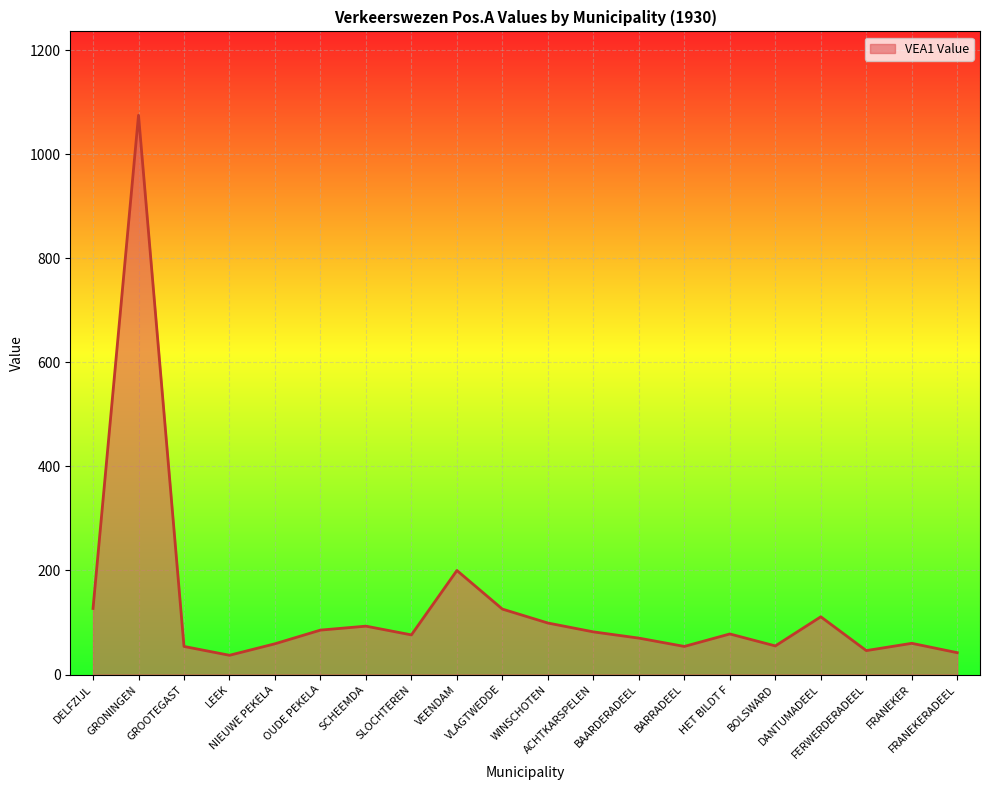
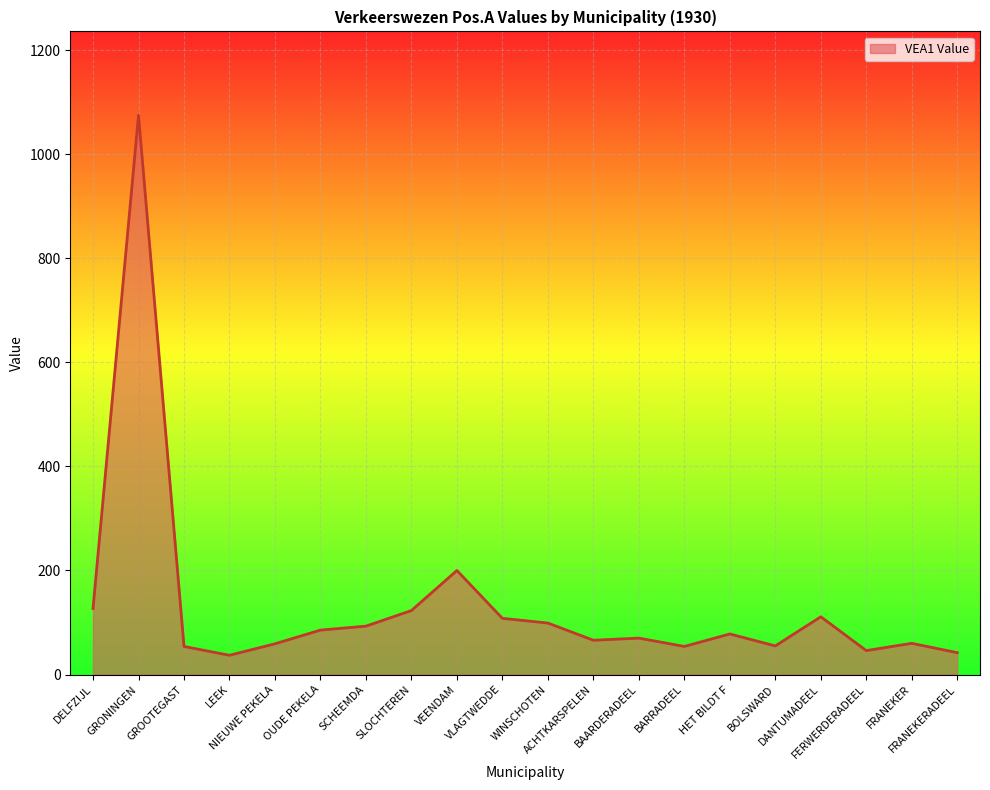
SLOCHTEREN: 80 -> 120
VLAGTWEDDE: 130 -> 110
ACHTKARSPELEN: 80 -> 70
